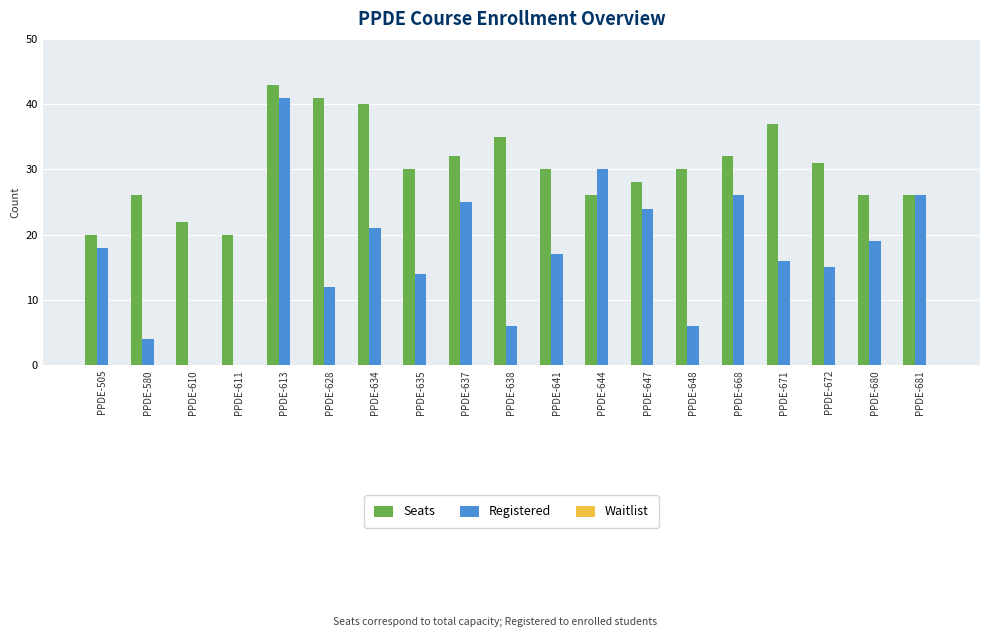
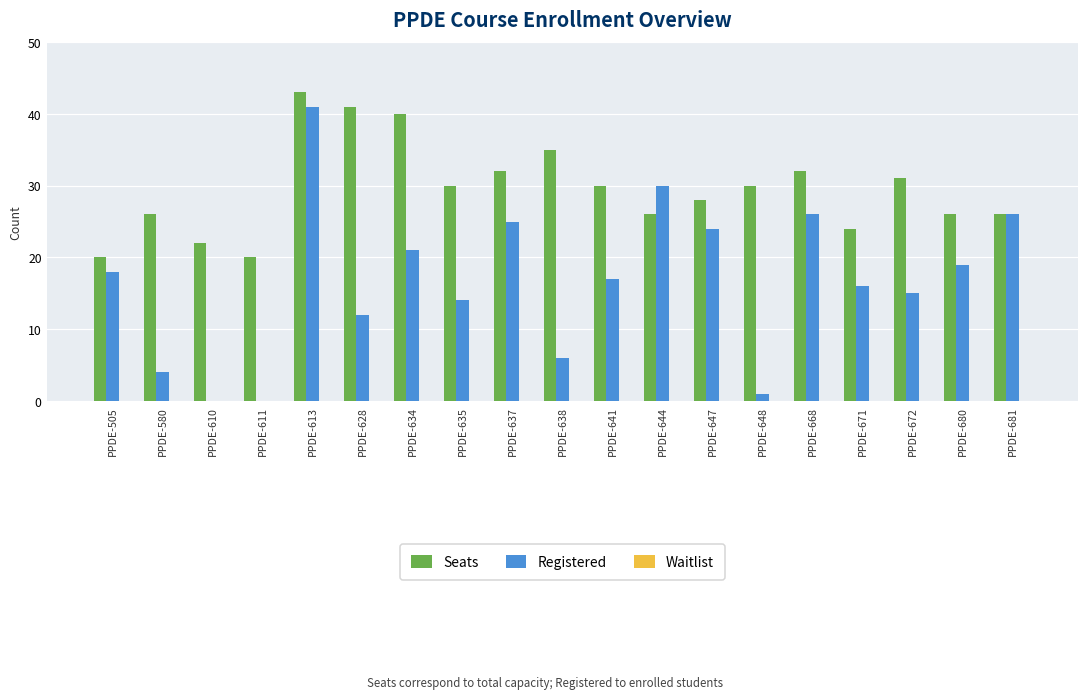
Registered, PPDE-648: 6 -> 1
Seats, PPDE-671: 37 -> 24
